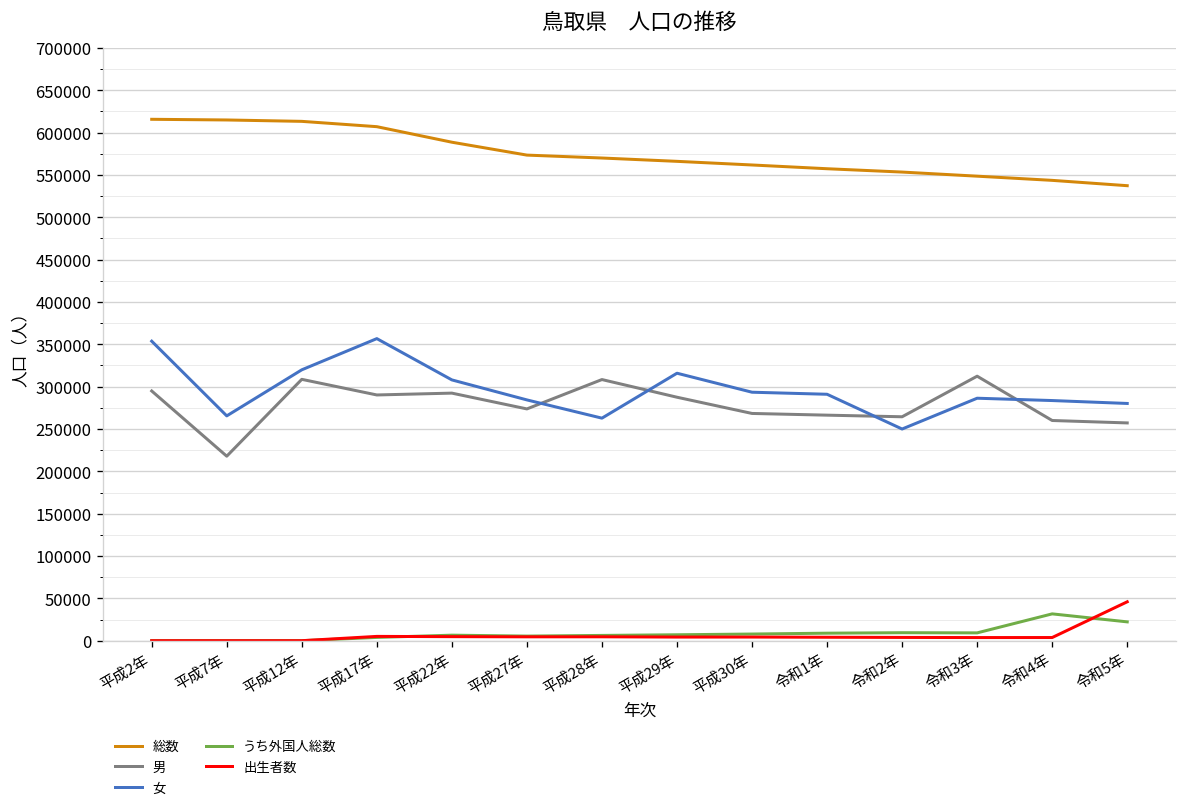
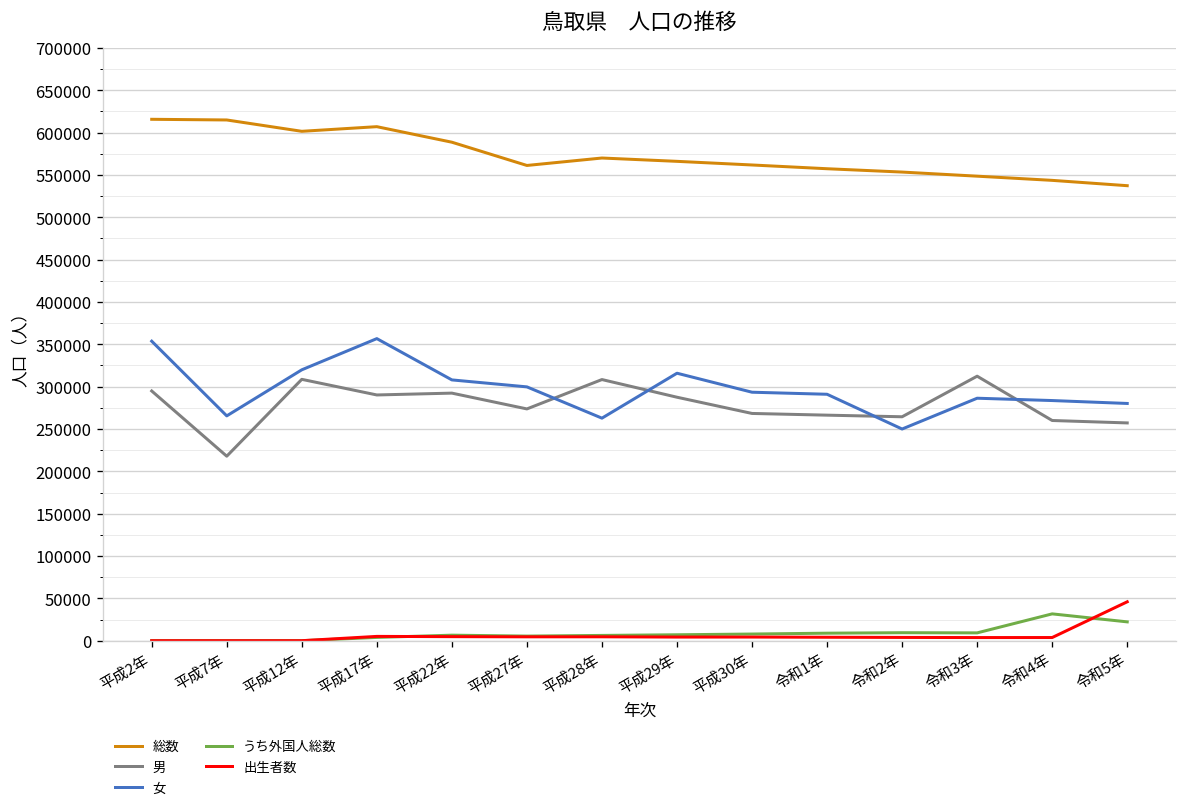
総数, 平成12年: 610000 -> 600000
総数, 平成27年: 570000 -> 560000
女, 平成27年: 280000 -> 300000
